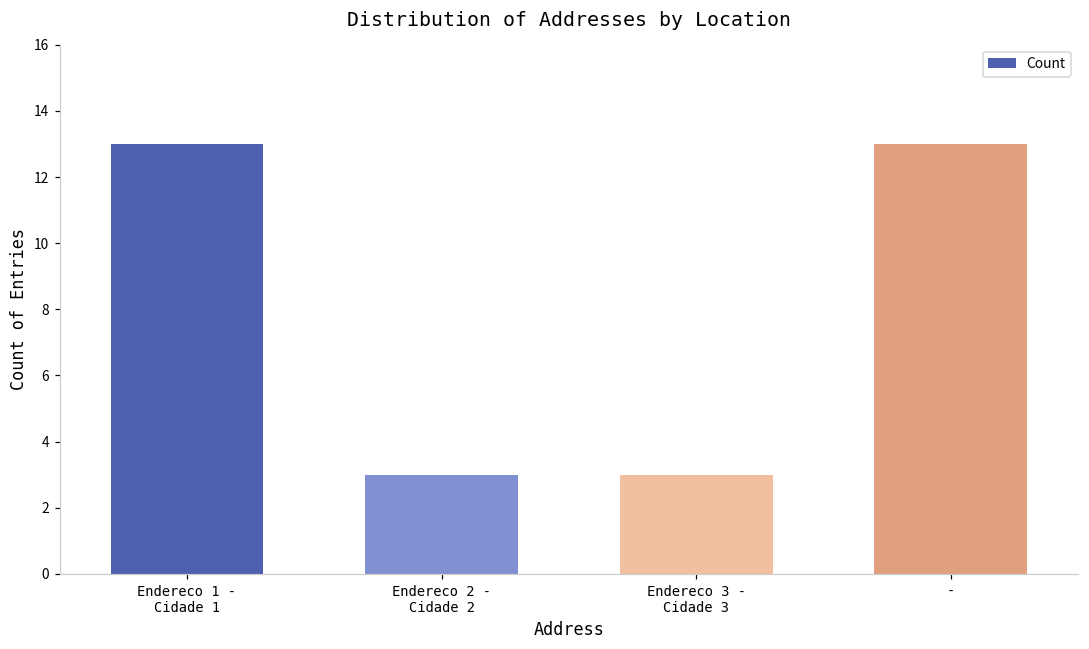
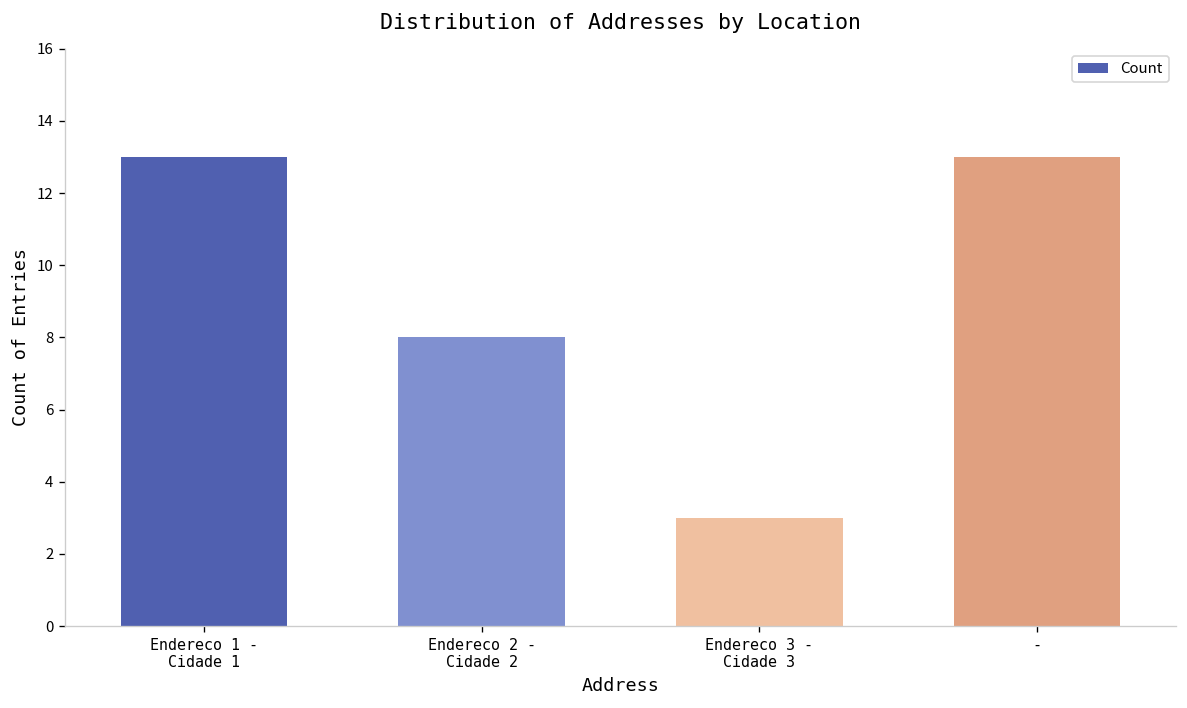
Endereco 2 - Cidade 2: 3 -> 8
